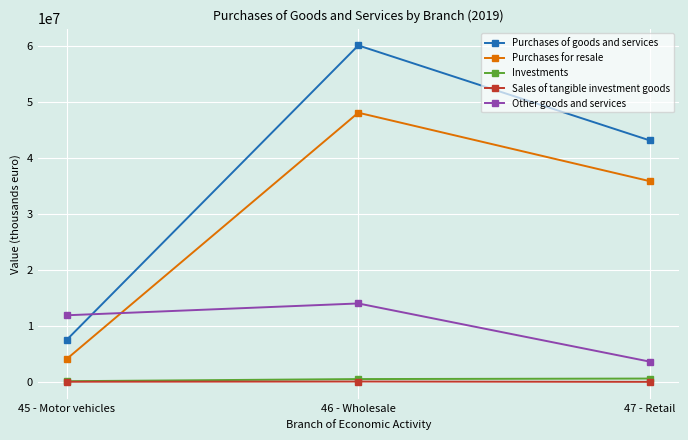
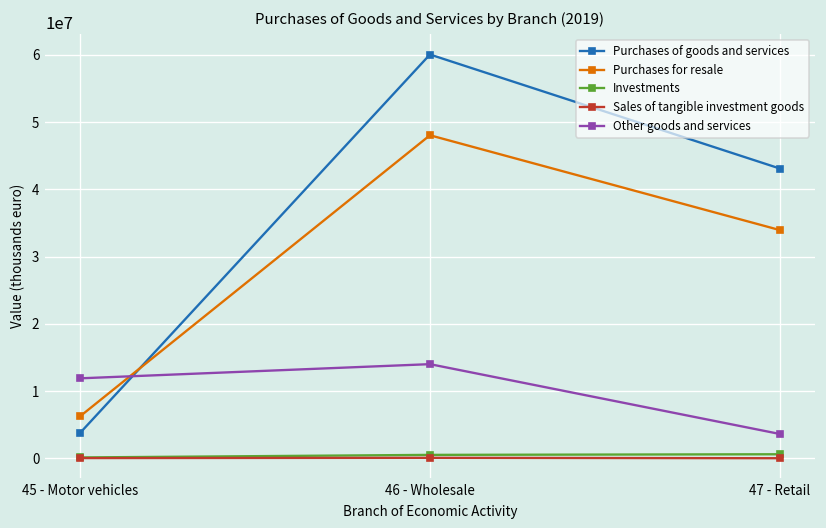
Purchases of goods and services, 45 - Motor vehicles: 8000000 -> 4000000
Purchases for resale, 45 - Motor vehicles: 4000000 -> 6000000
Purchases for resale, 47 - Retail: 36000000 -> 34000000
